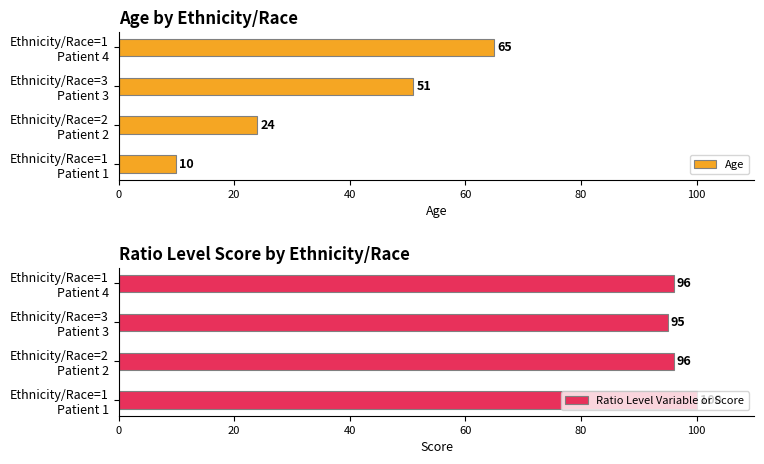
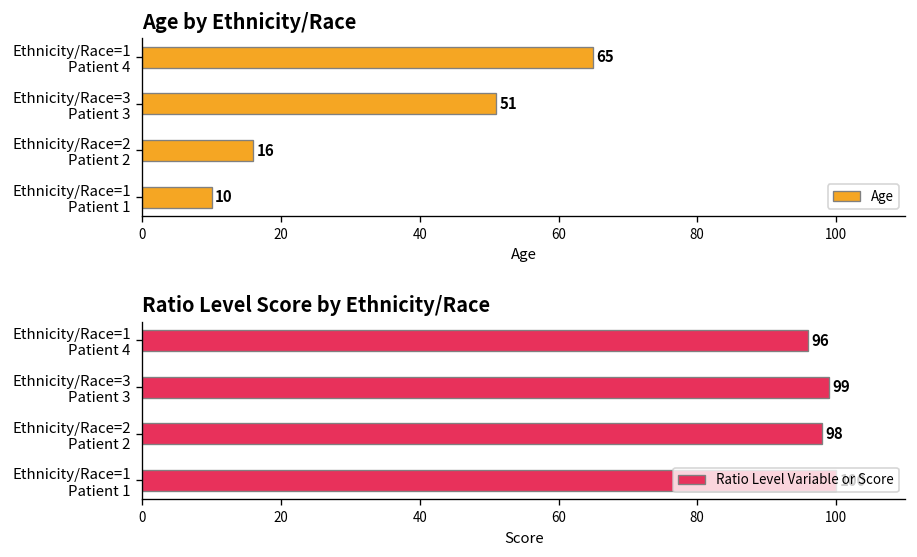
Age by Ethnicity/Race, Ethnicity/Race=2 Patient 2: 24 -> 16
Ratio Level Score by Ethnicity/Race, Ethnicity/Race=3 Patient 3: 95 -> 99
Ratio Level Score by Ethnicity/Race, Ethnicity/Race=2 Patient 2: 96 -> 98
